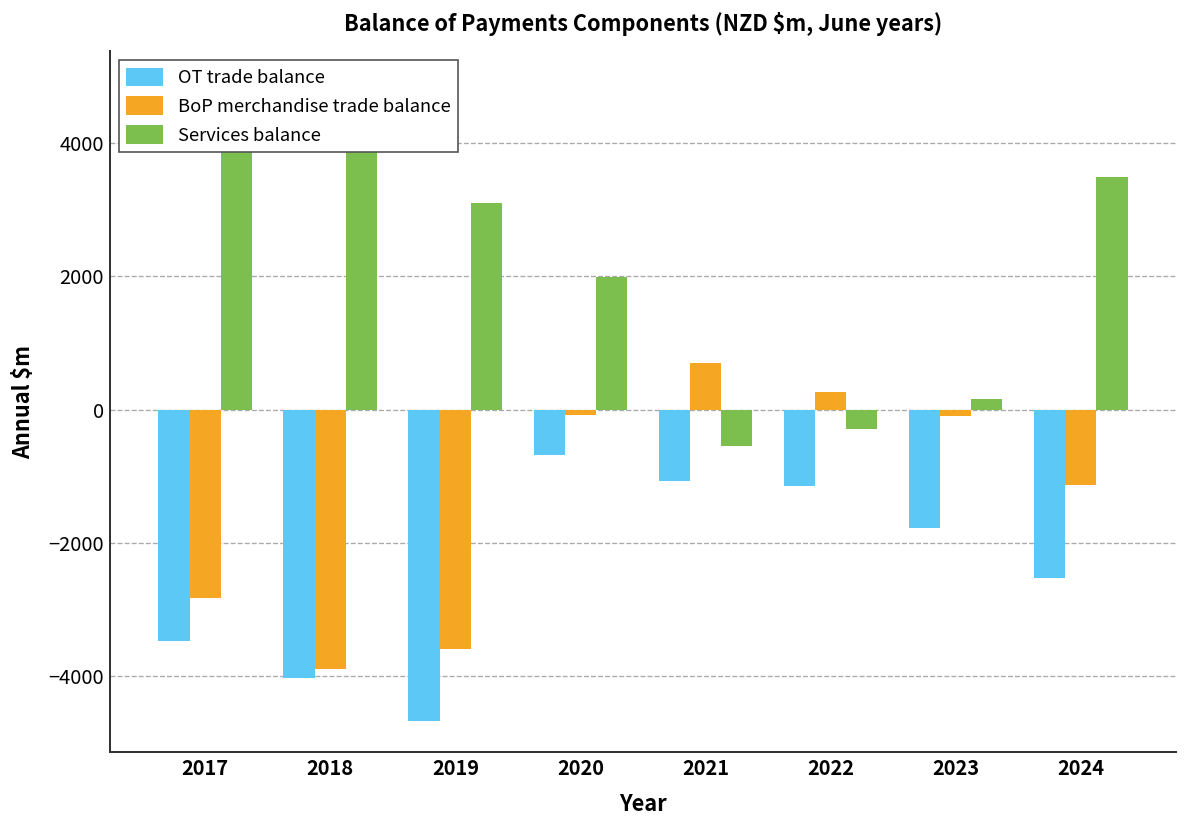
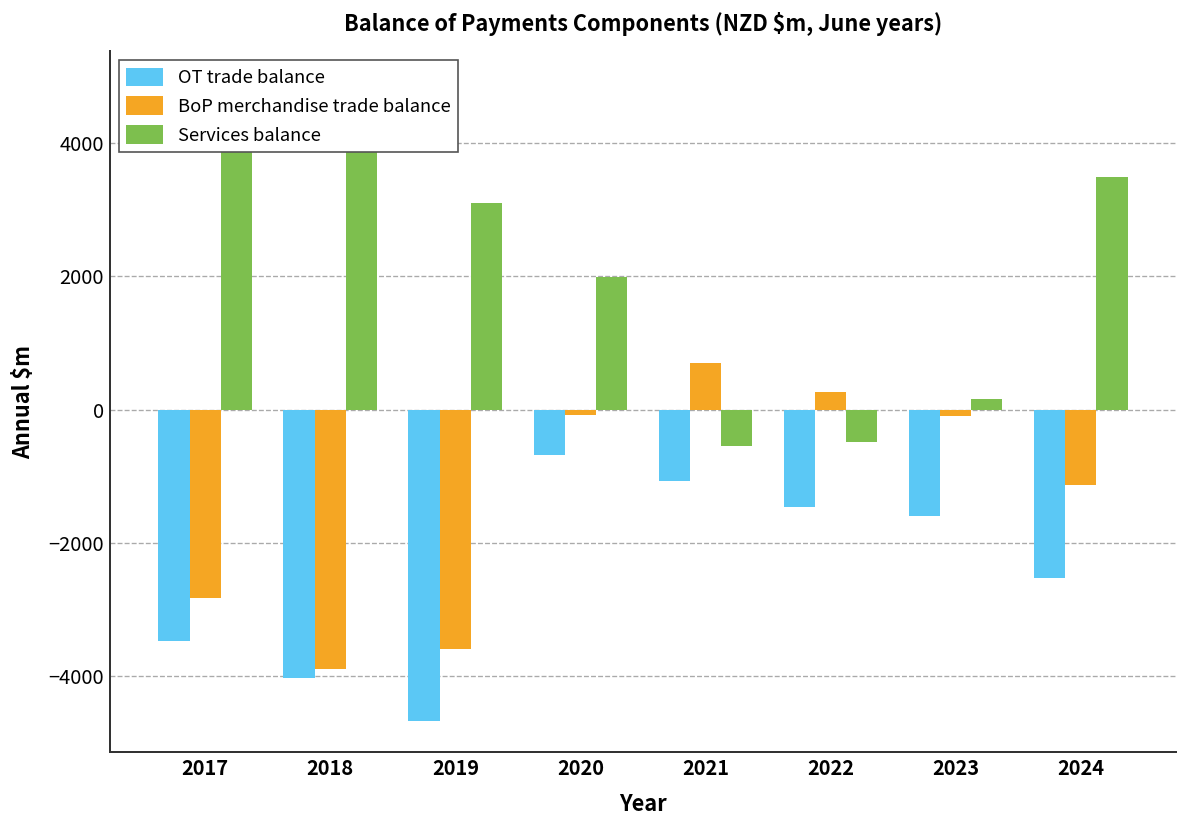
OT trade balance, 2022: -1100 -> -1500
Services balance, 2022: -300 -> -500
OT trade balance, 2023: -1800 -> -1600
